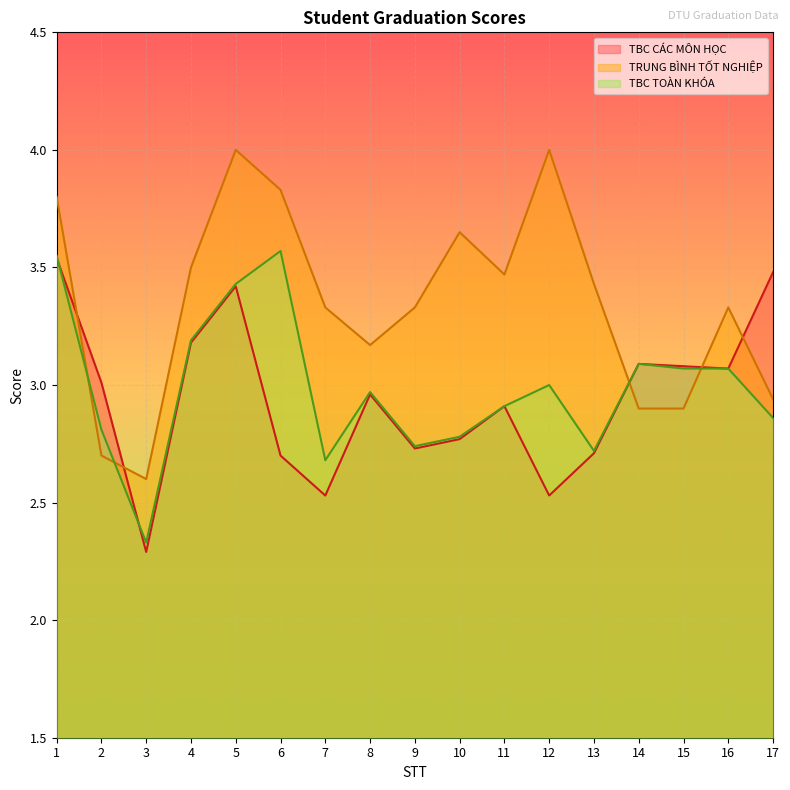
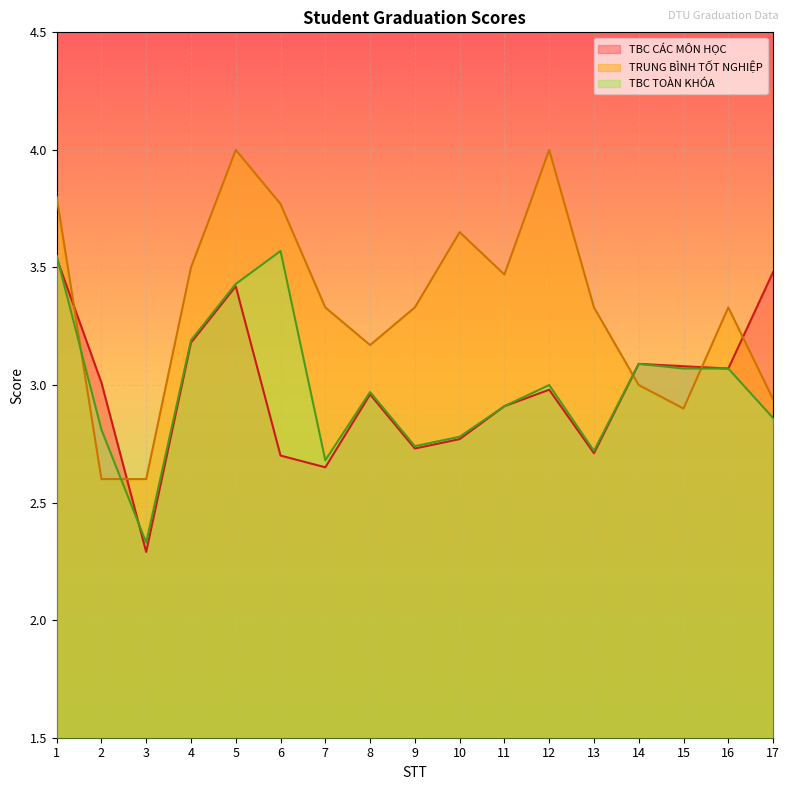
TRUNG BÌNH TỐT NGHIỆP, 2: 2.7 -> 2.6
TRUNG BÌNH TỐT NGHIỆP, 6: 3.83 -> 3.77
TBC CÁC MÔN HỌC, 7: 2.53 -> 2.65
TBC CÁC MÔN HỌC, 12: 2.53 -> 2.98
TRUNG BÌNH TỐT NGHIỆP, 13: 3.43 -> 3.33
TRUNG BÌNH TỐT NGHIỆP, 14: 2.9 -> 3.0
